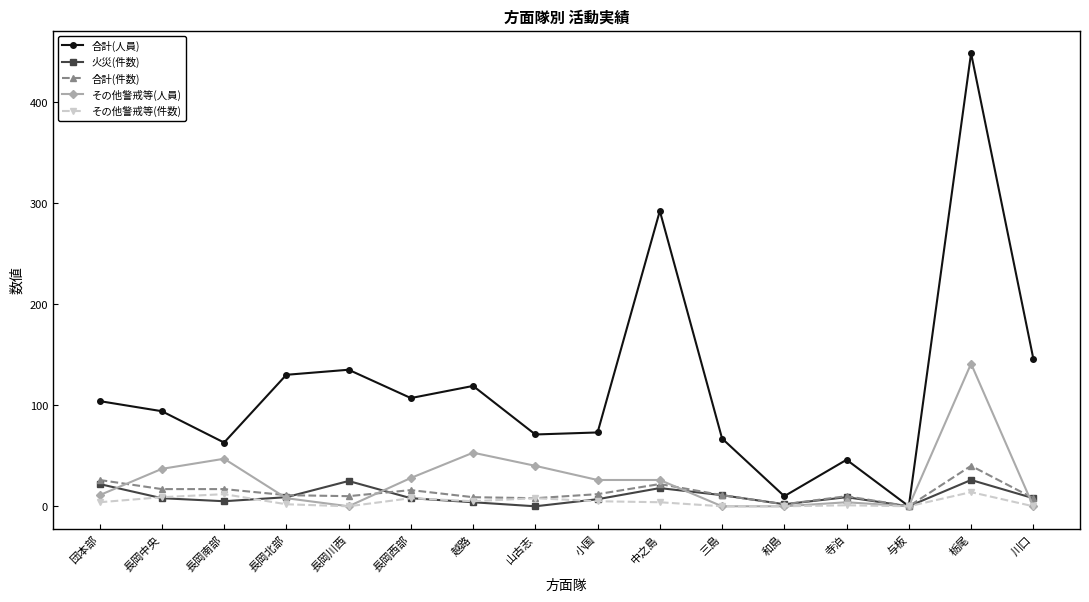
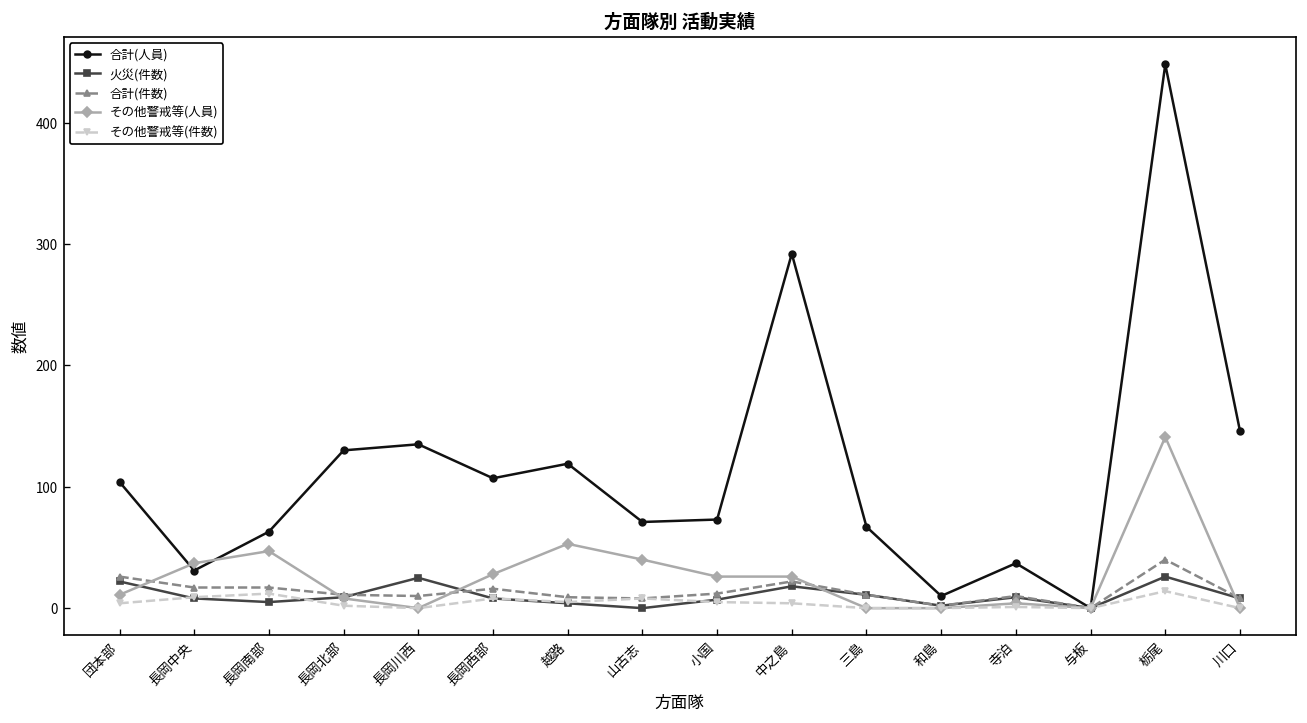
合計(人員), 長岡中央: 94 -> 31
合計(人員), 寺泊: 46 -> 37
